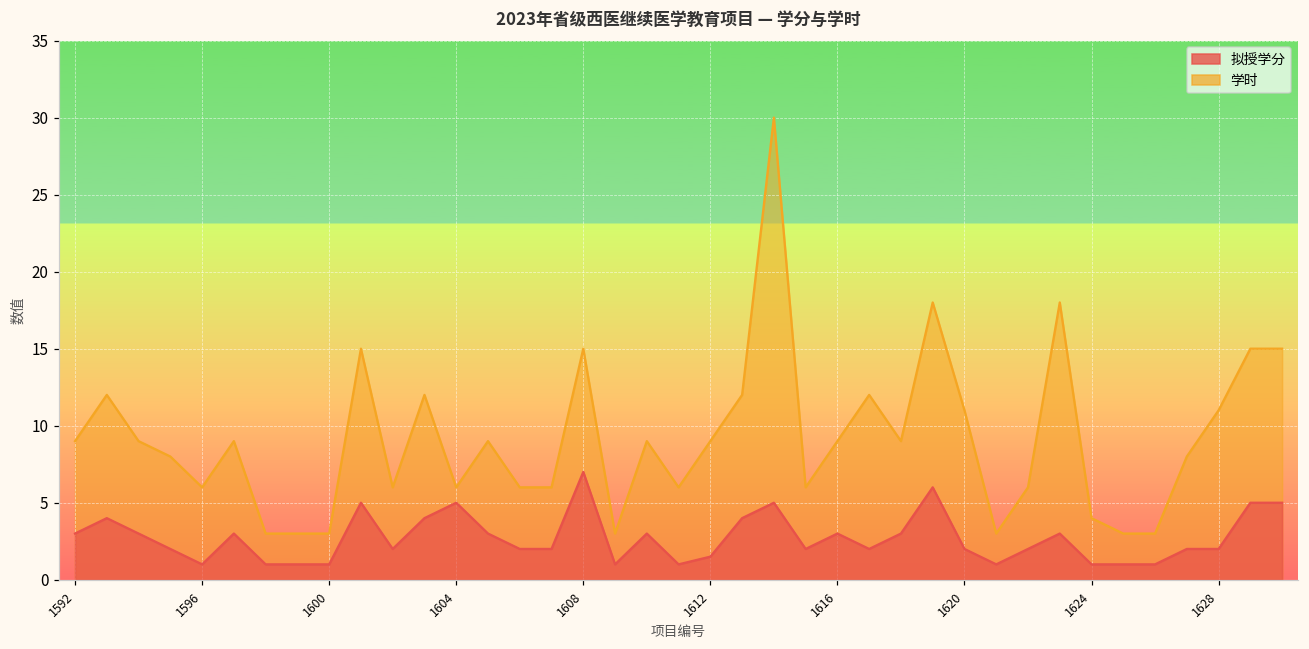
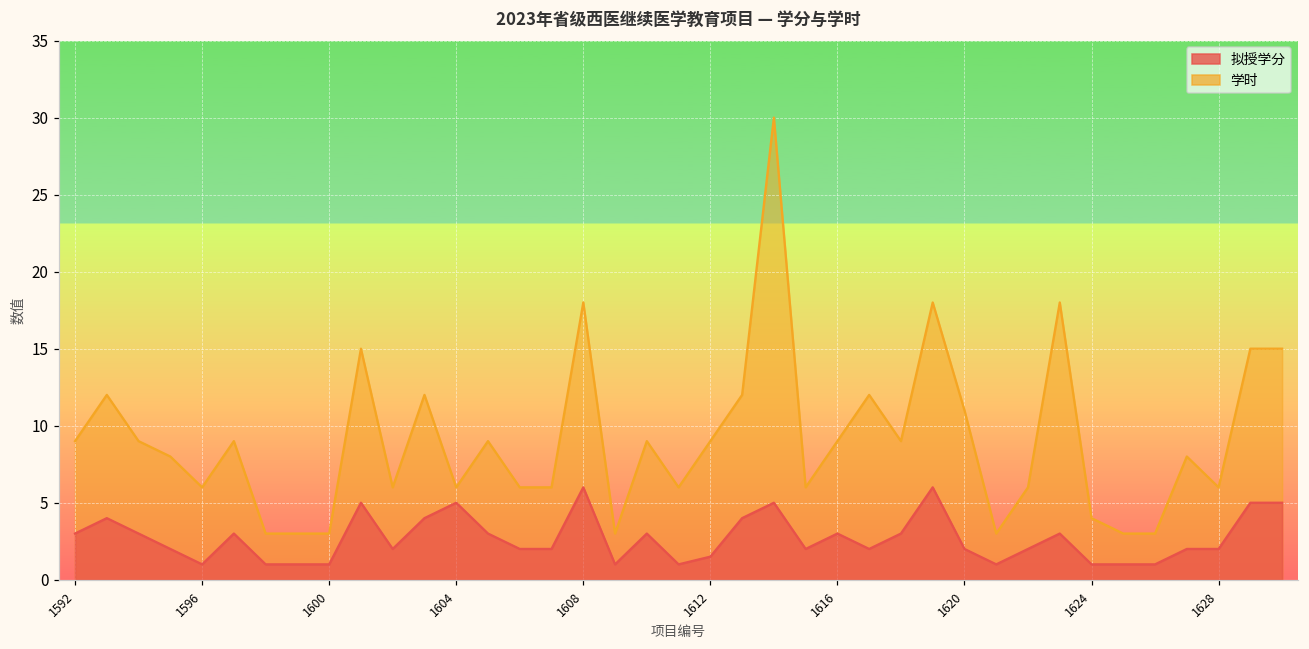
拟授学分, 1608: 7 -> 6
学时, 1608: 15 -> 18
学时, 1628: 11 -> 6
